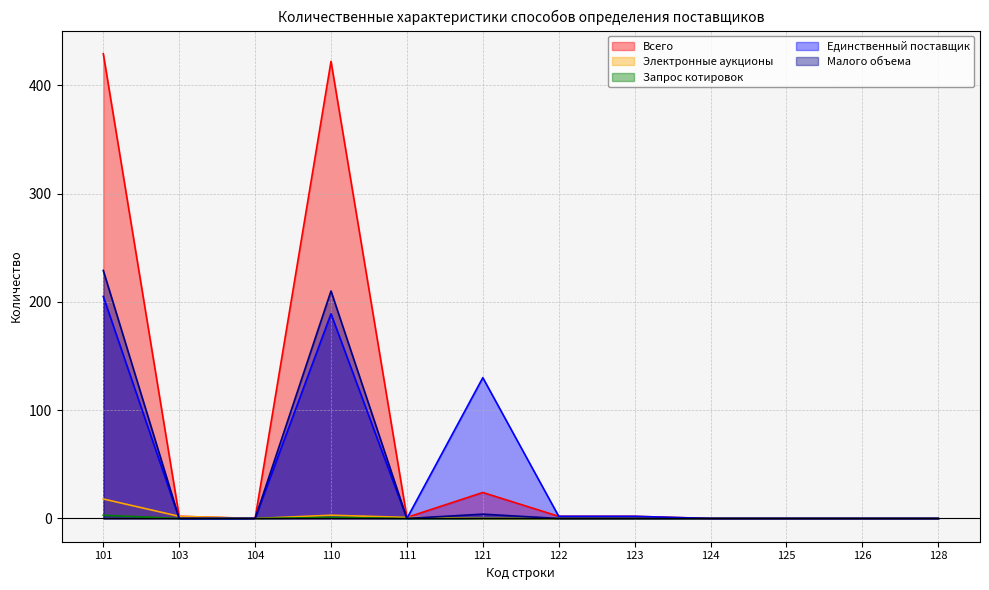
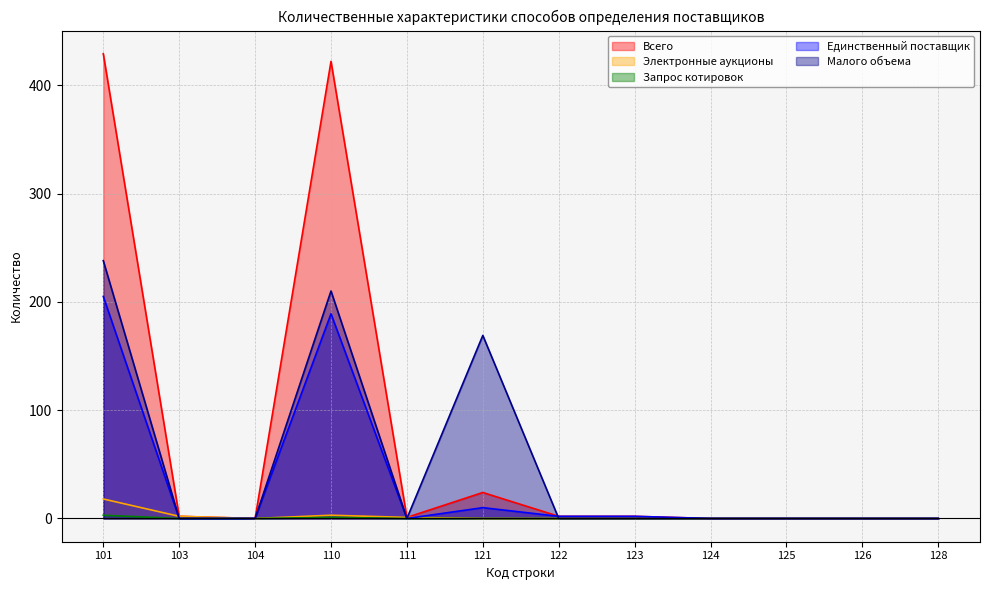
Малого объема, 101: 229 -> 238
Единственный поставщик, 121: 130 -> 10
Малого объема, 121: 4 -> 169
